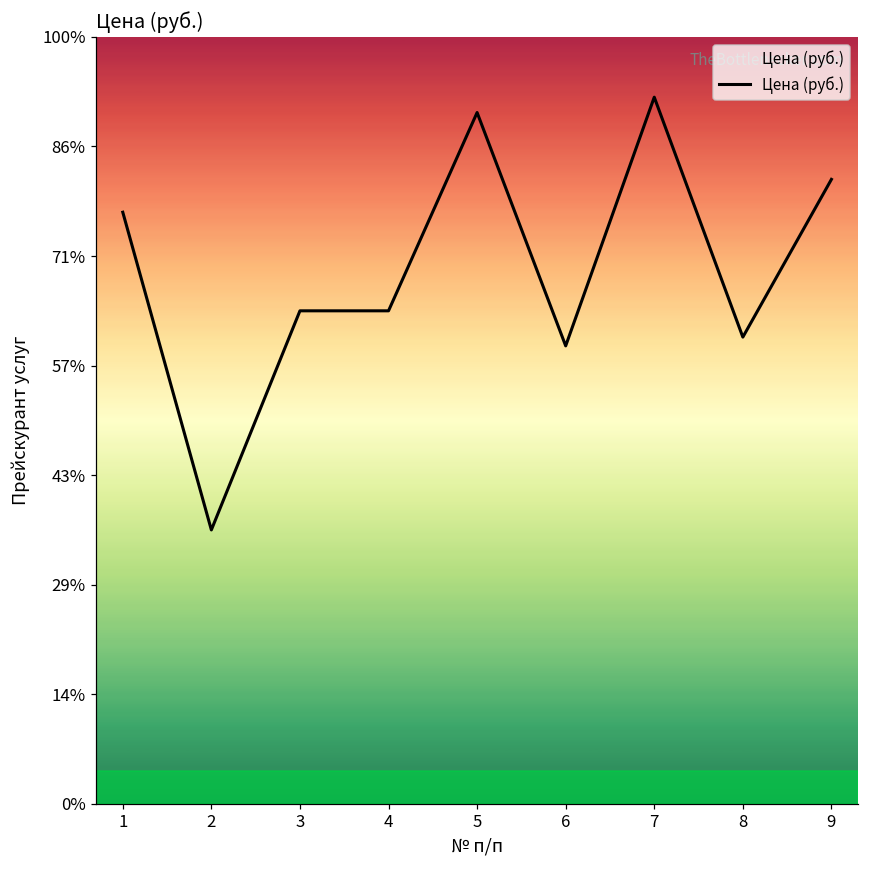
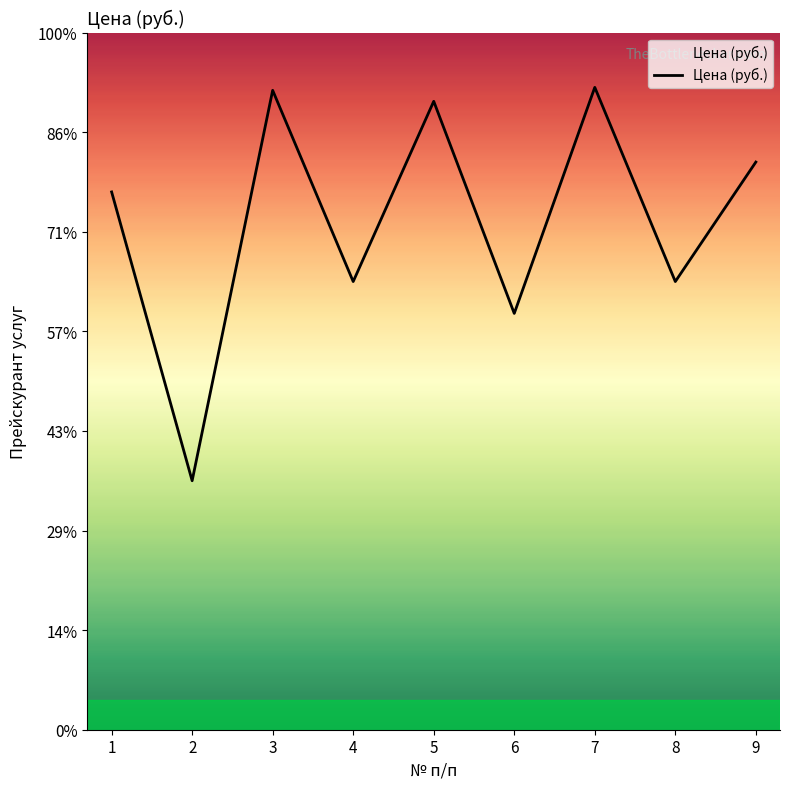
3: 64% -> 92%
8: 61% -> 64%
